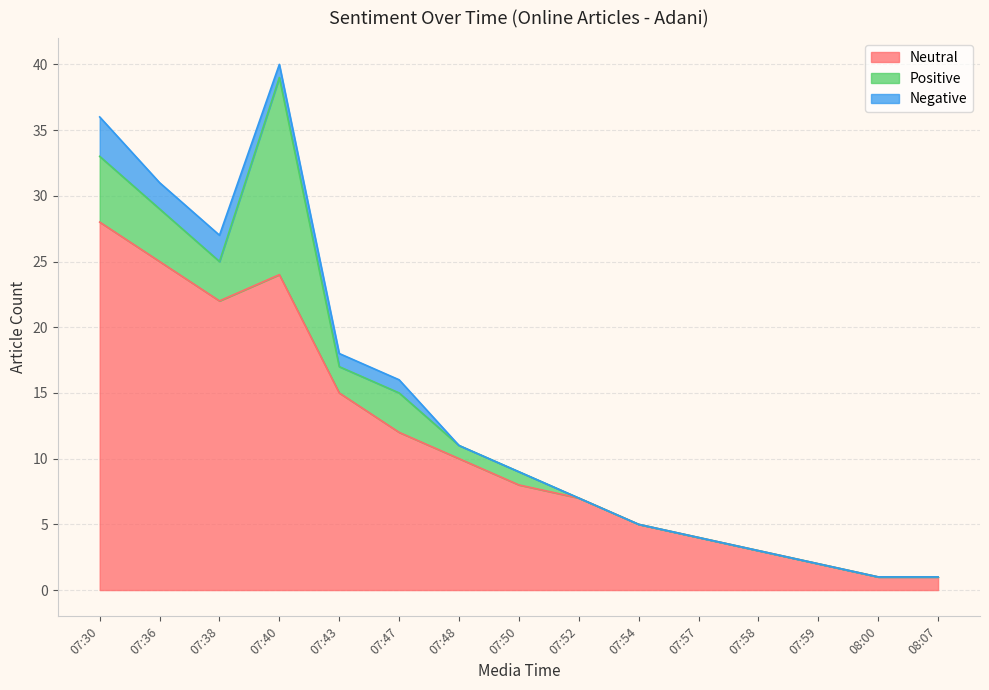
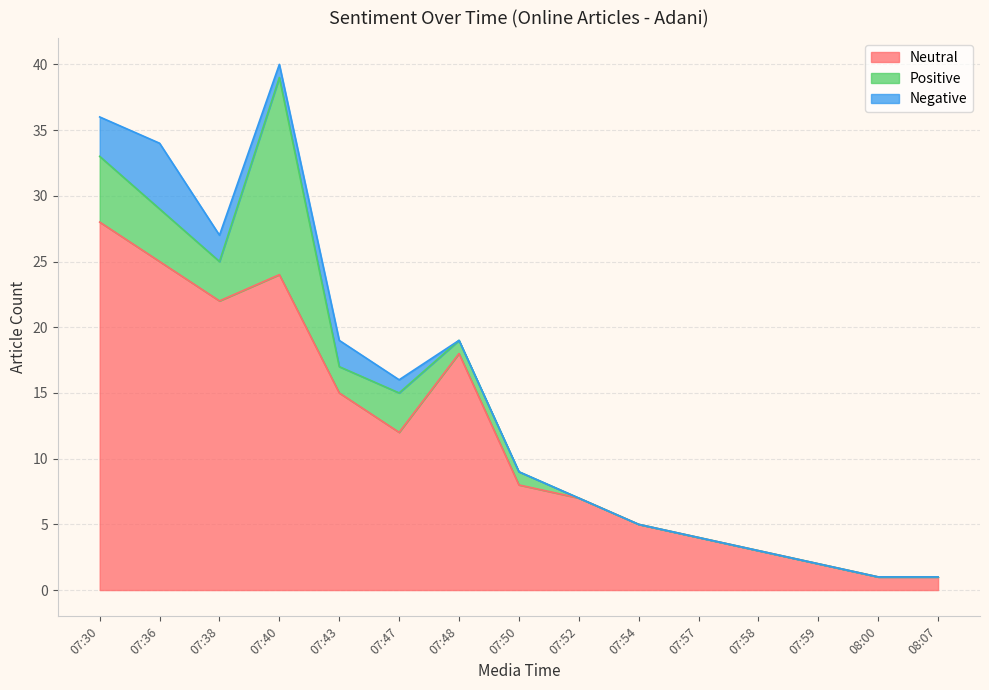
Negative, 07:36: 2 -> 5
Negative, 07:43: 1 -> 2
Neutral, 07:48: 10 -> 18
